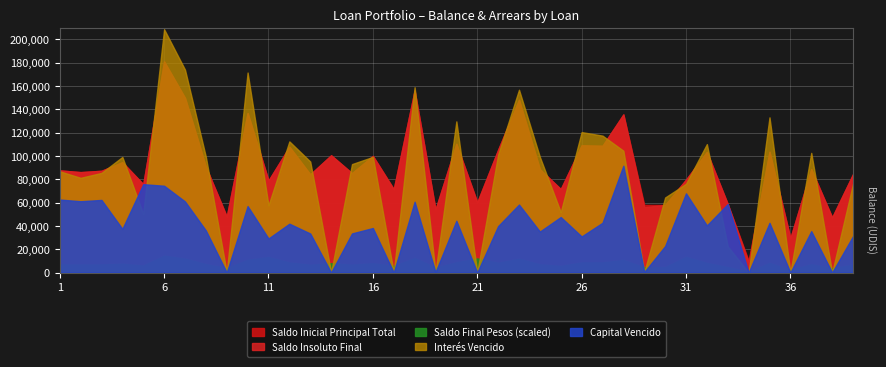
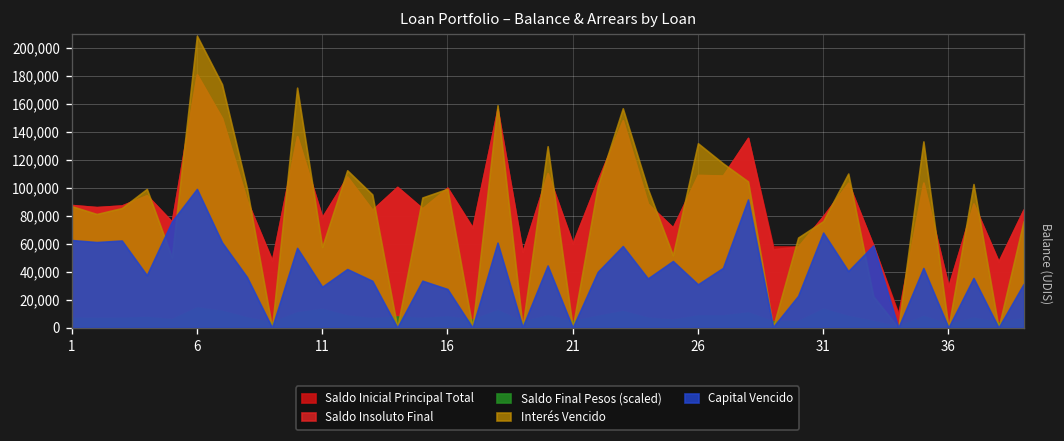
Capital Vencido, 6: 74,000 -> 99,000
Capital Vencido, 16: 38,000 -> 28,000
Saldo Final Pesos (scaled), 21: 12,000 -> 5,000
Interés Vencido, 26: 120,000 -> 132,000
